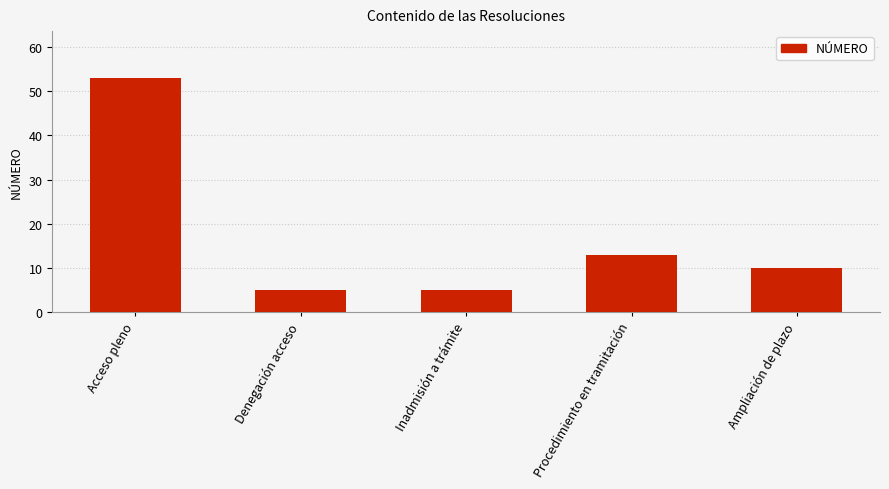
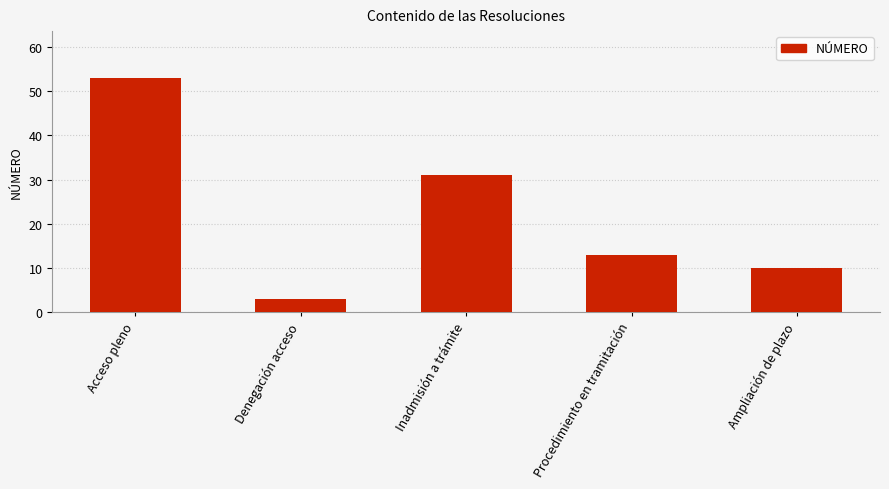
Denegación acceso: 5 -> 3
Inadmisión a trámite: 5 -> 31
